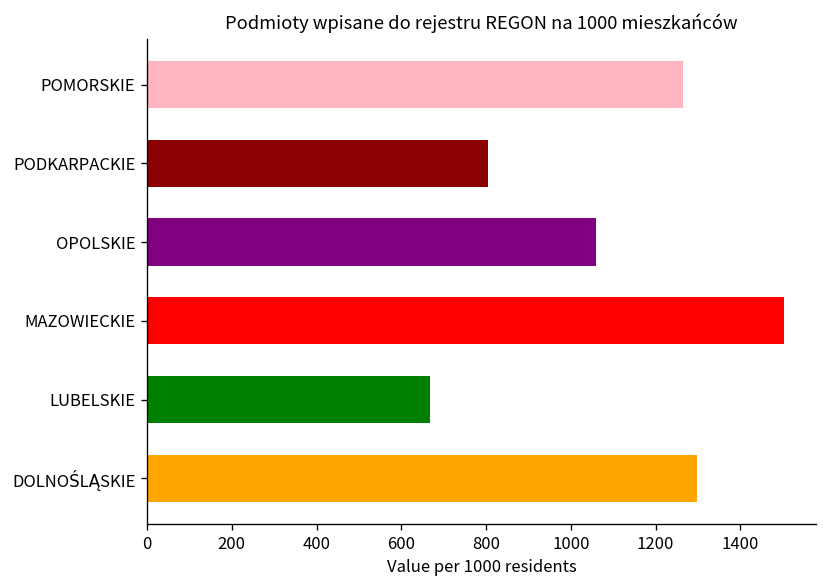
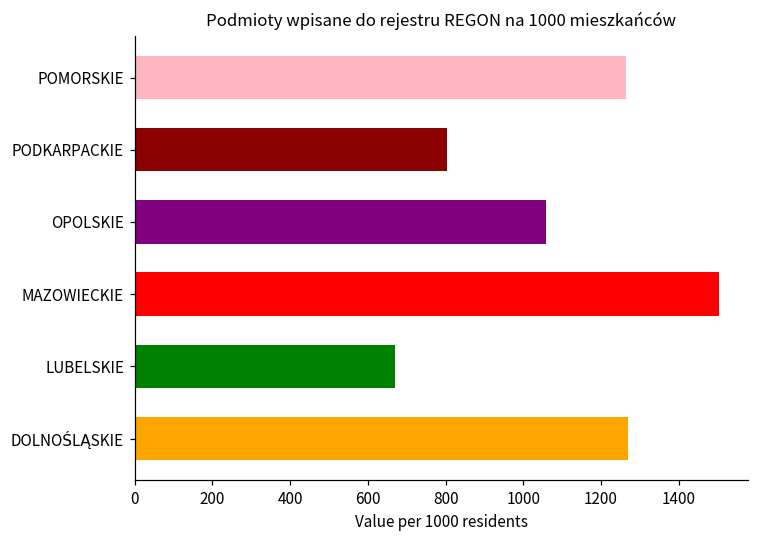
DOLNOŚLĄSKIE: 1300 -> 1270
